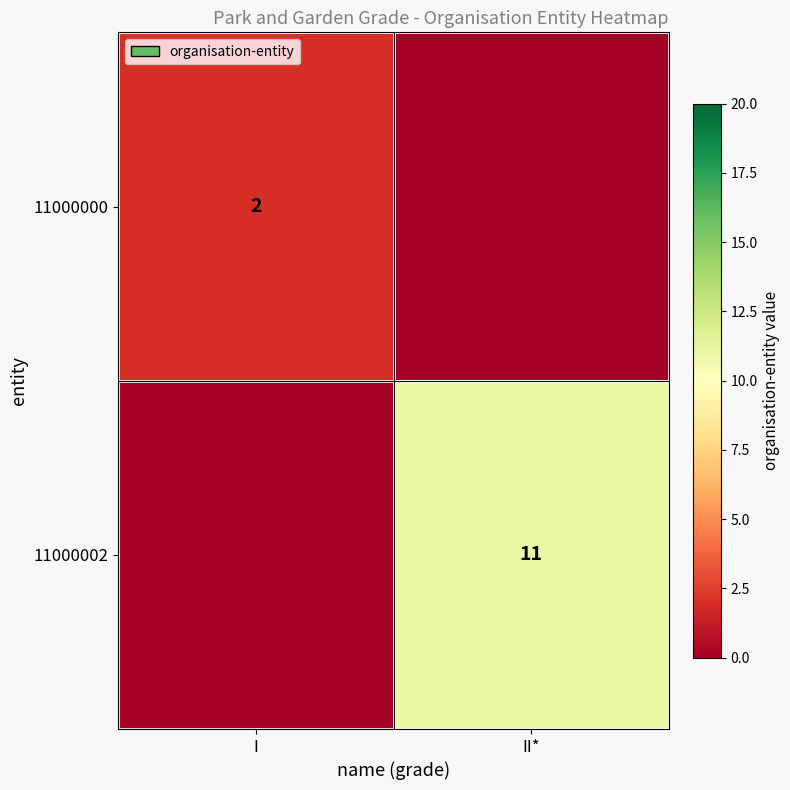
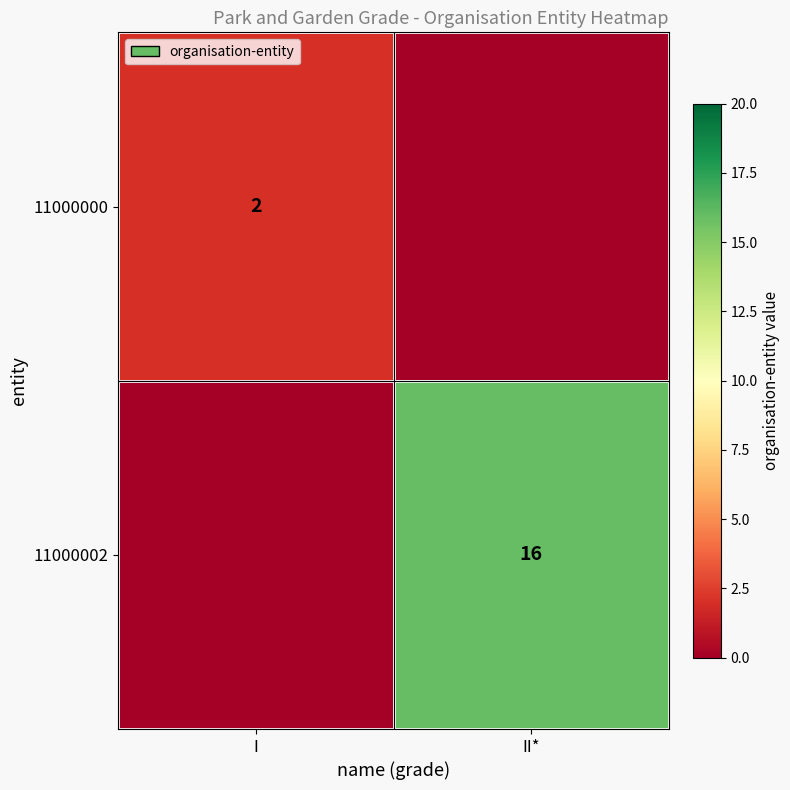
11000002, II*: 11 -> 16
